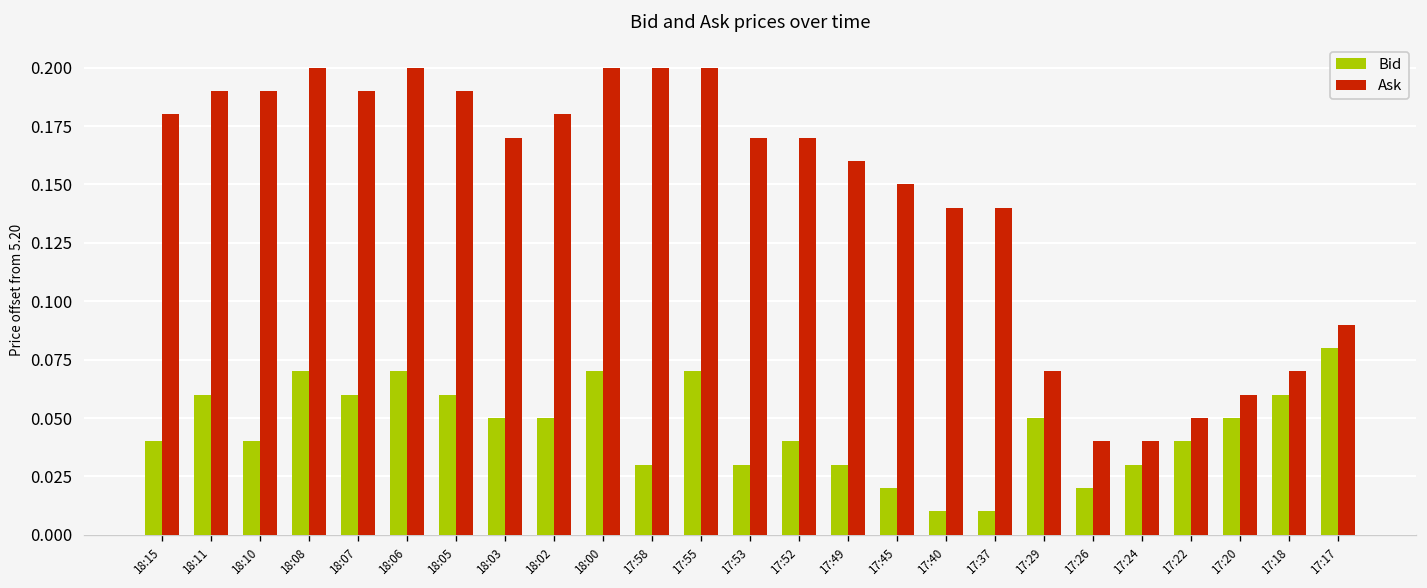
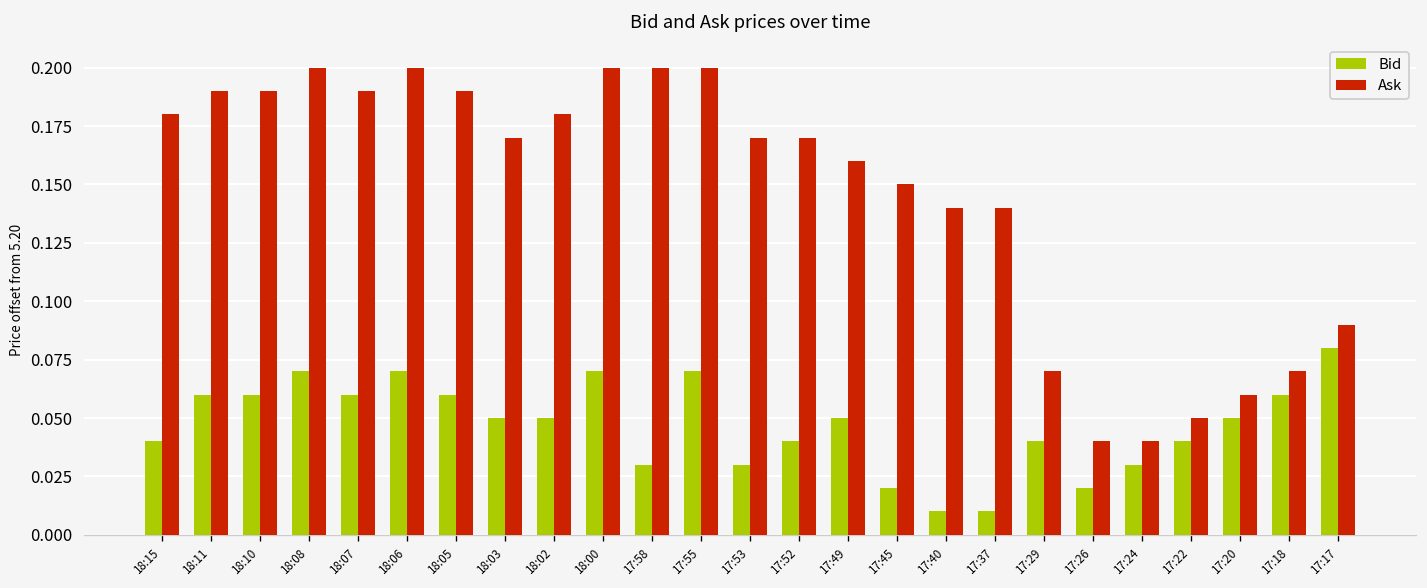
Bid, 18:10: 0.040 -> 0.060
Bid, 17:49: 0.030 -> 0.050
Bid, 17:29: 0.050 -> 0.040
